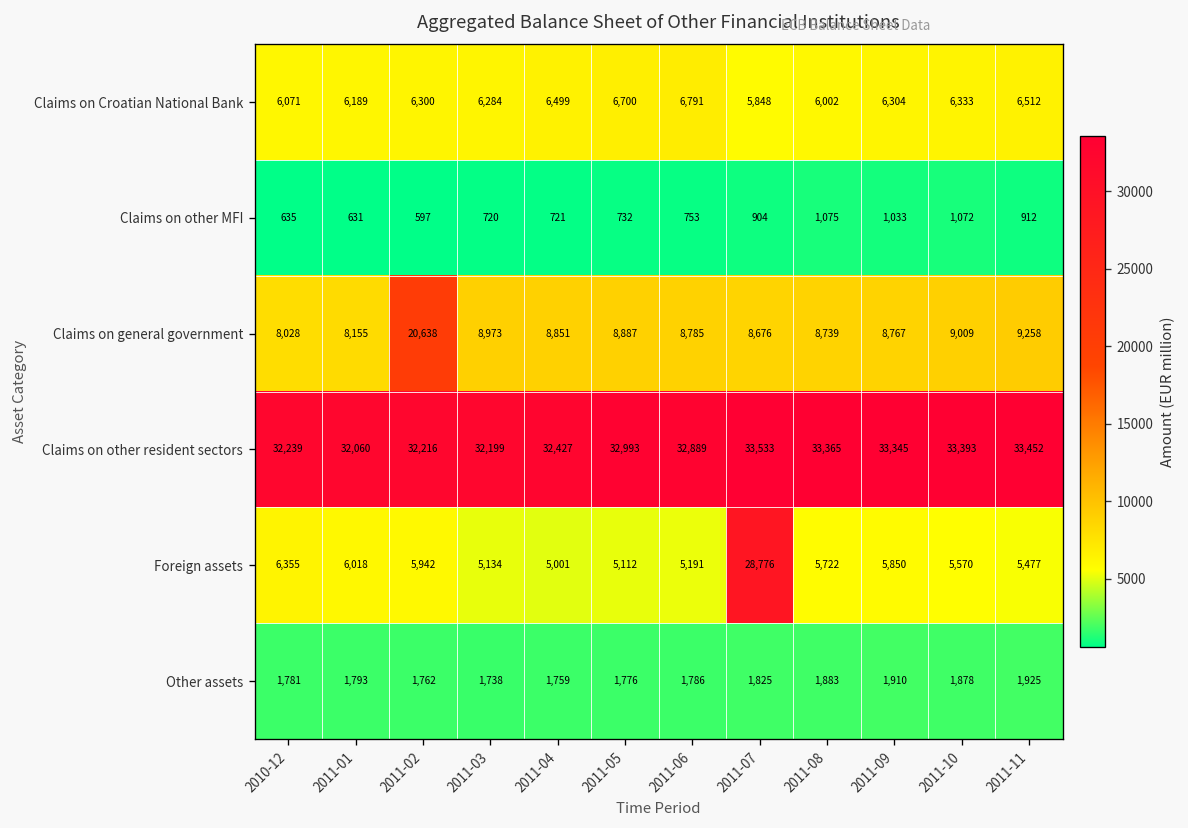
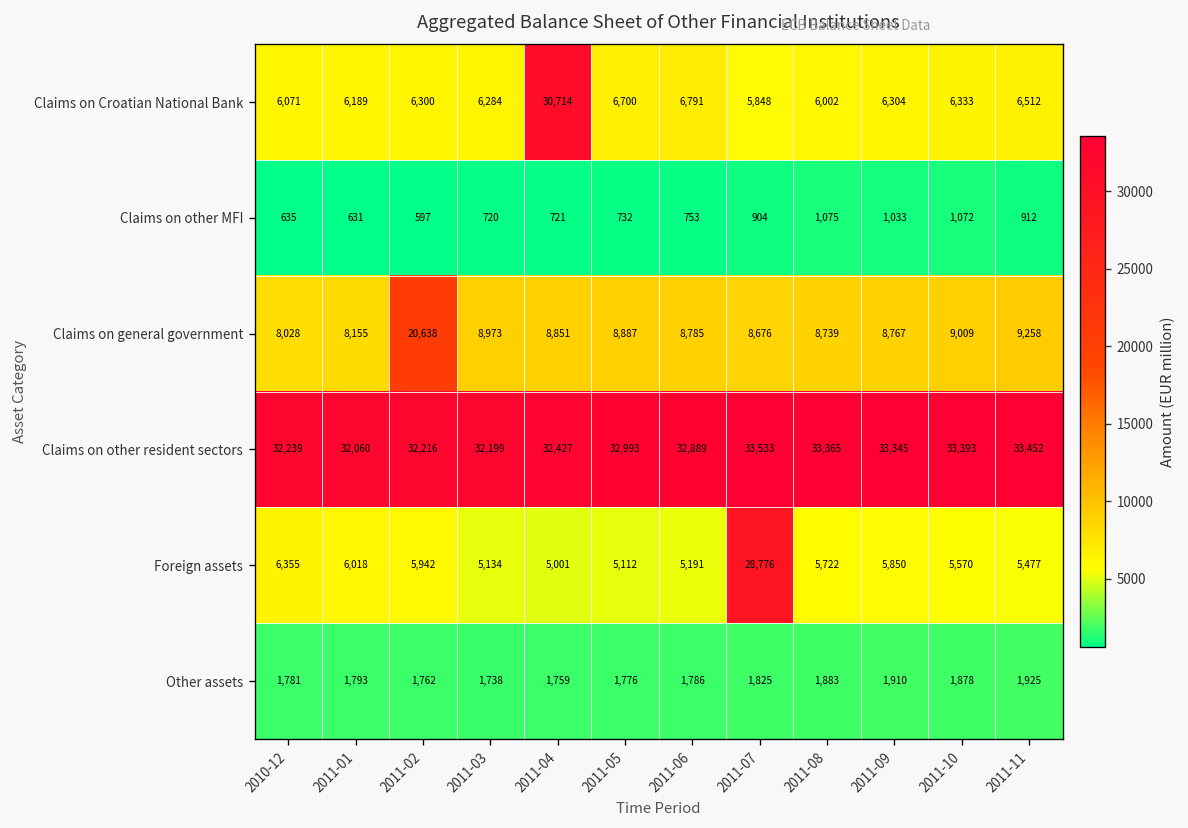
Claims on Croatian National Bank, 2011-04: 6,499 -> 30,714
